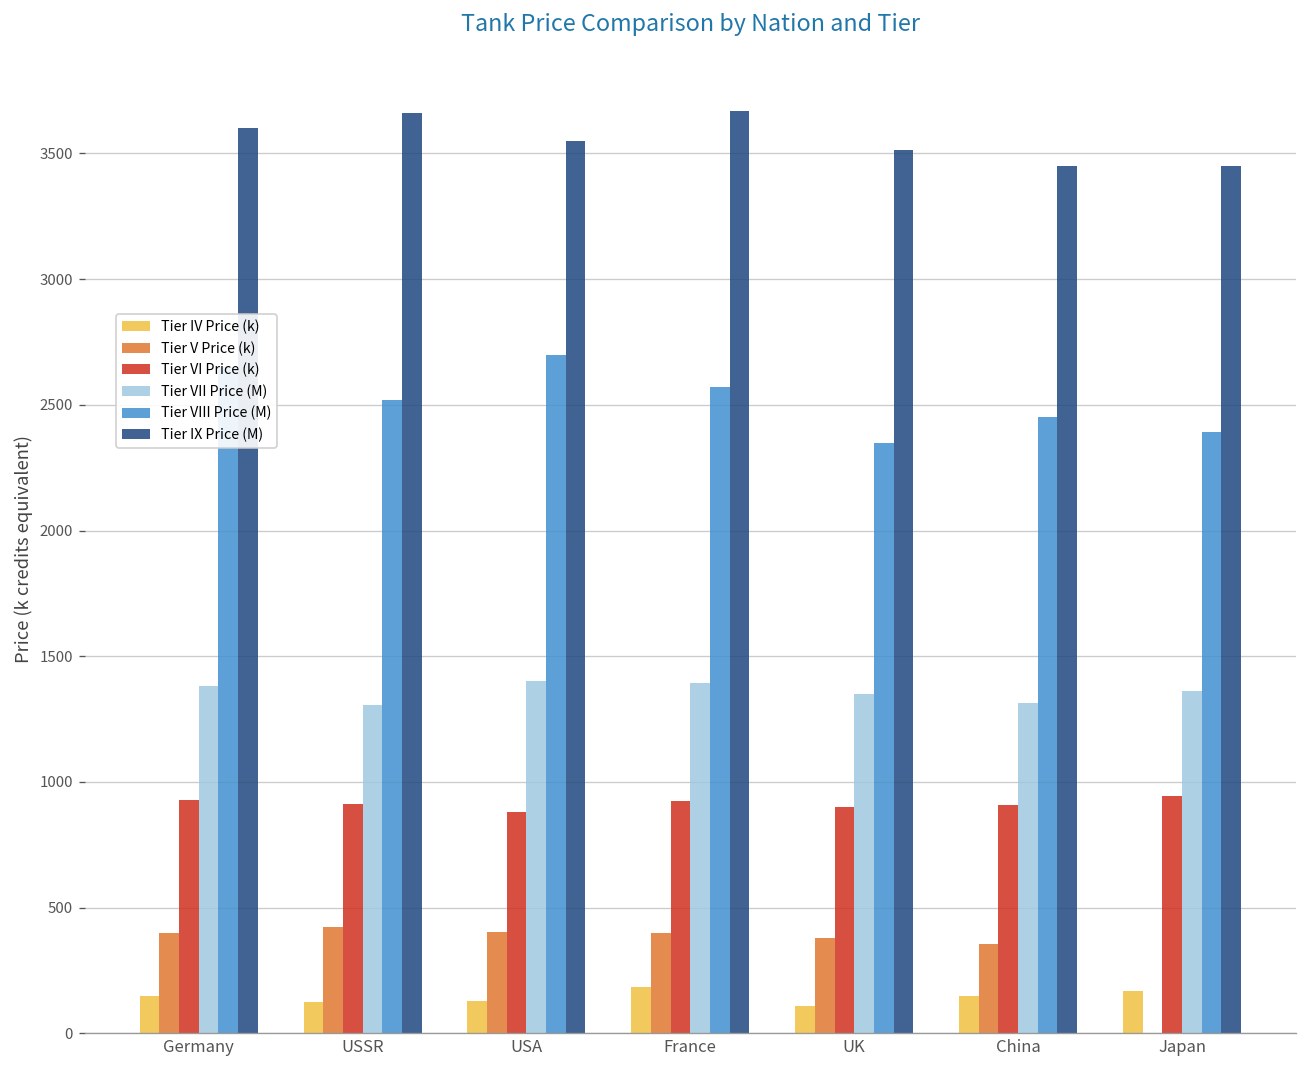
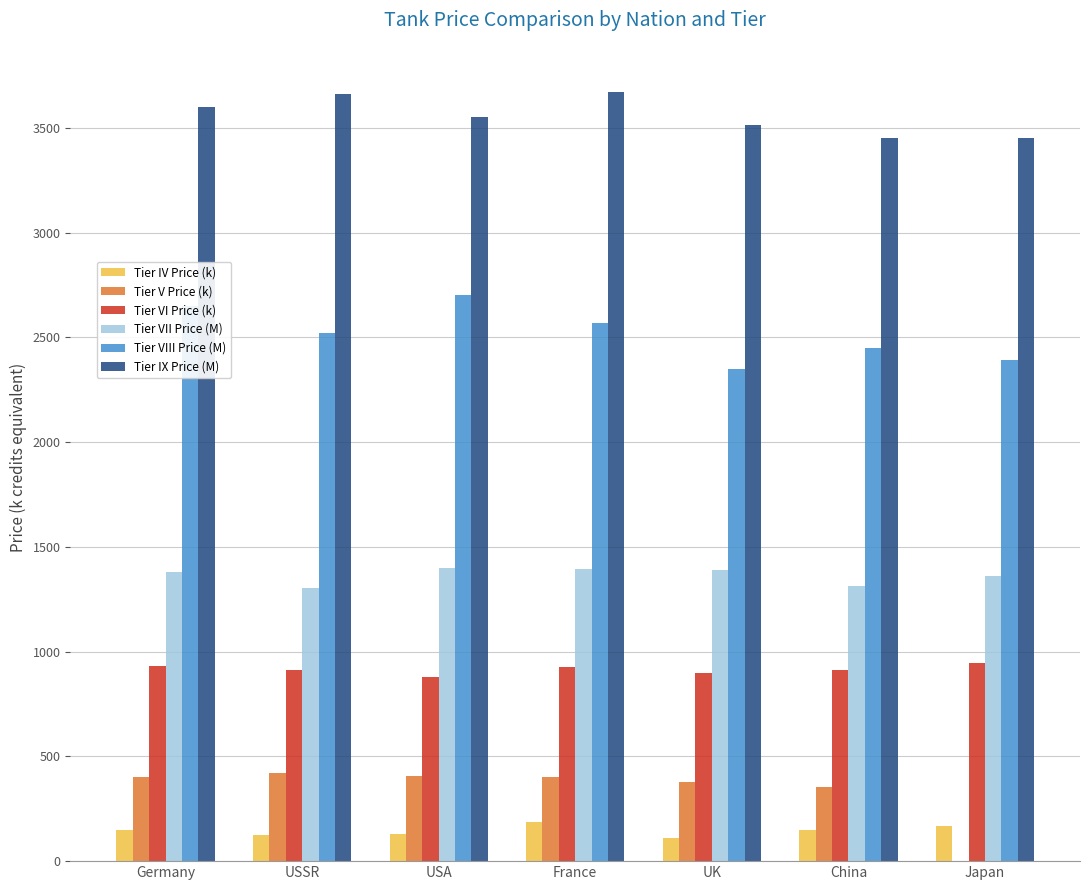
Tier VII Price (M), UK: 1350 -> 1390
